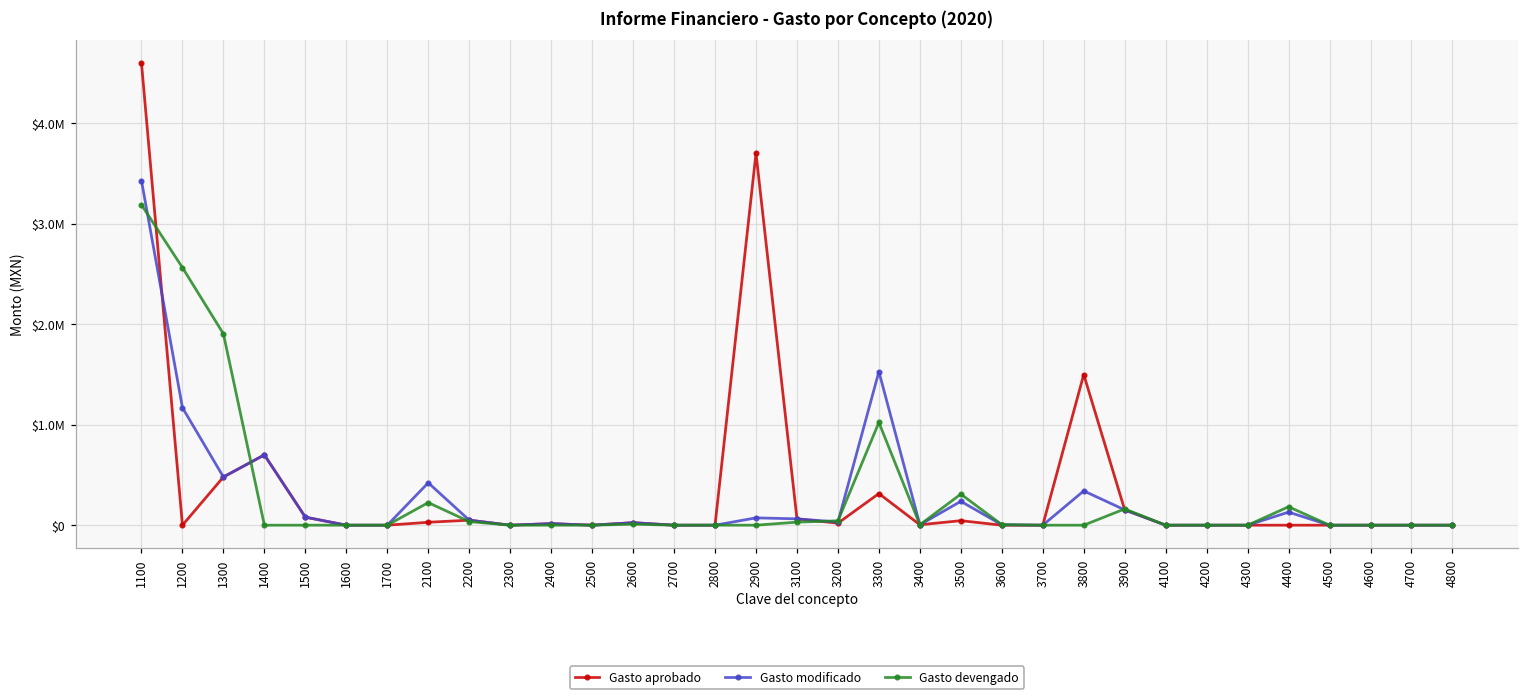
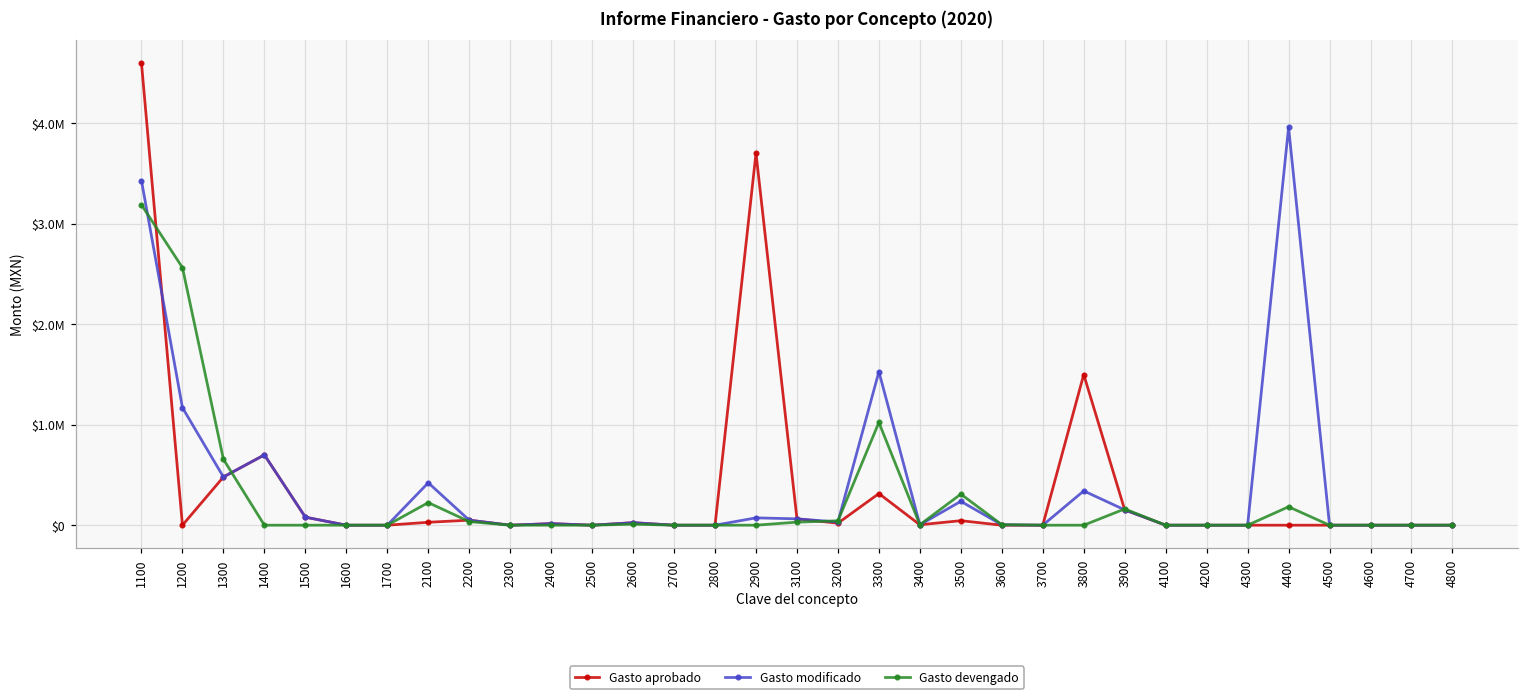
Gasto devengado, 1300: $1900000 -> $700000
Gasto modificado, 4400: $100000 -> $4000000
